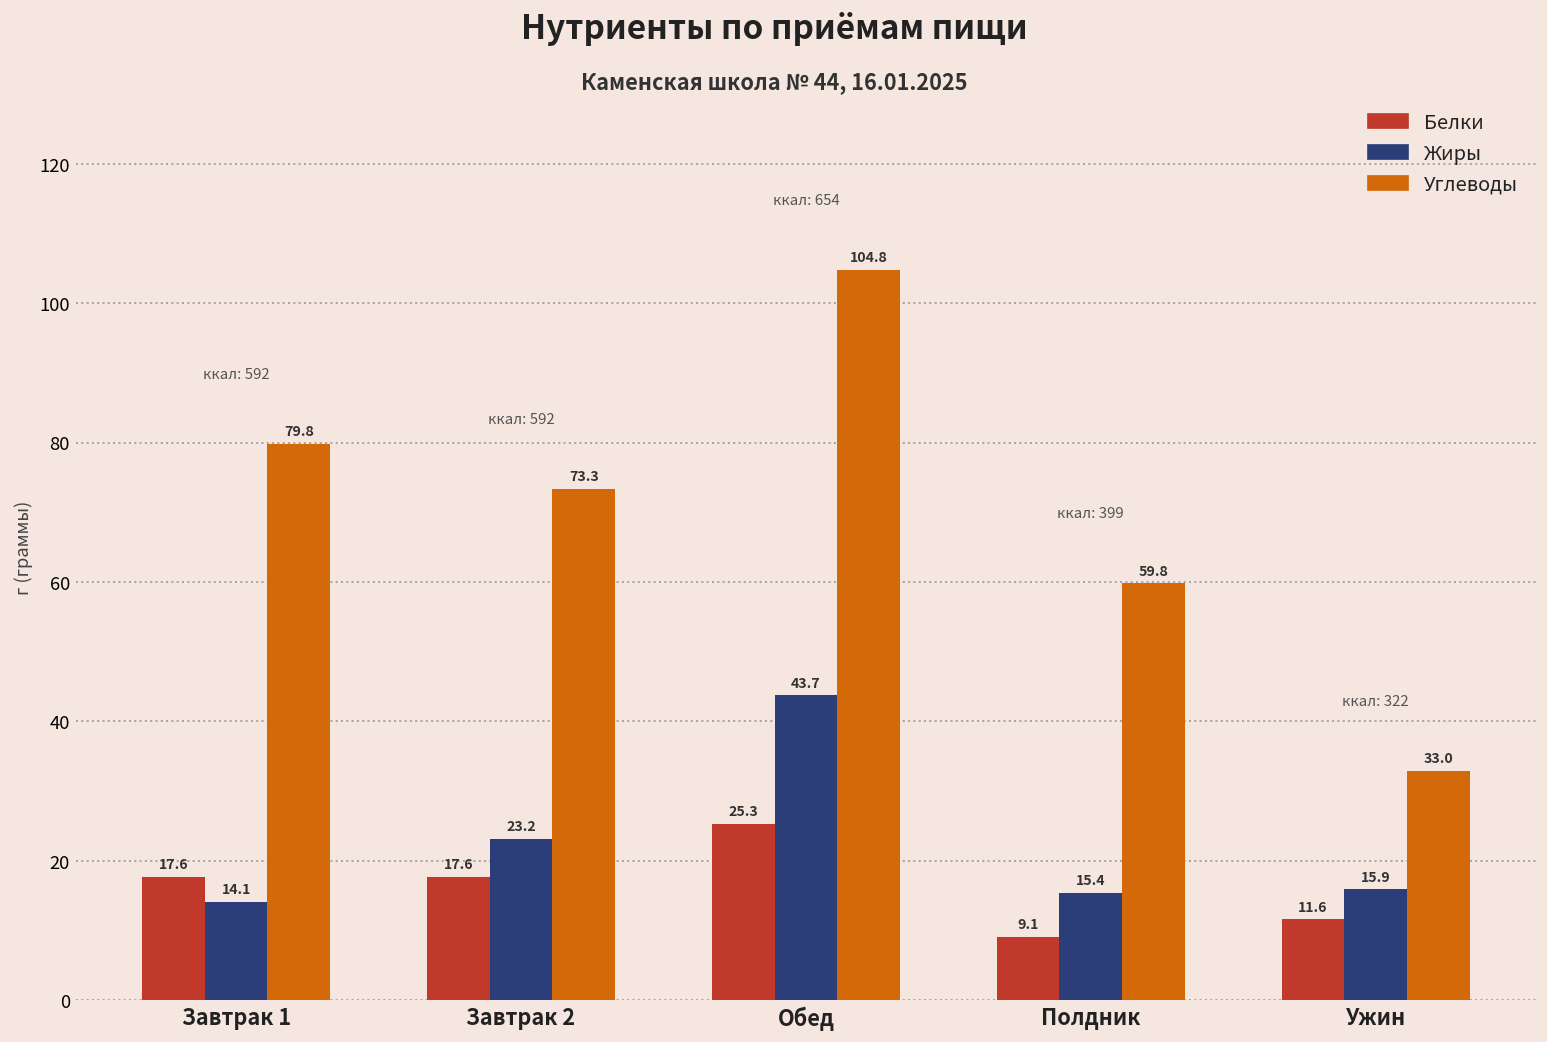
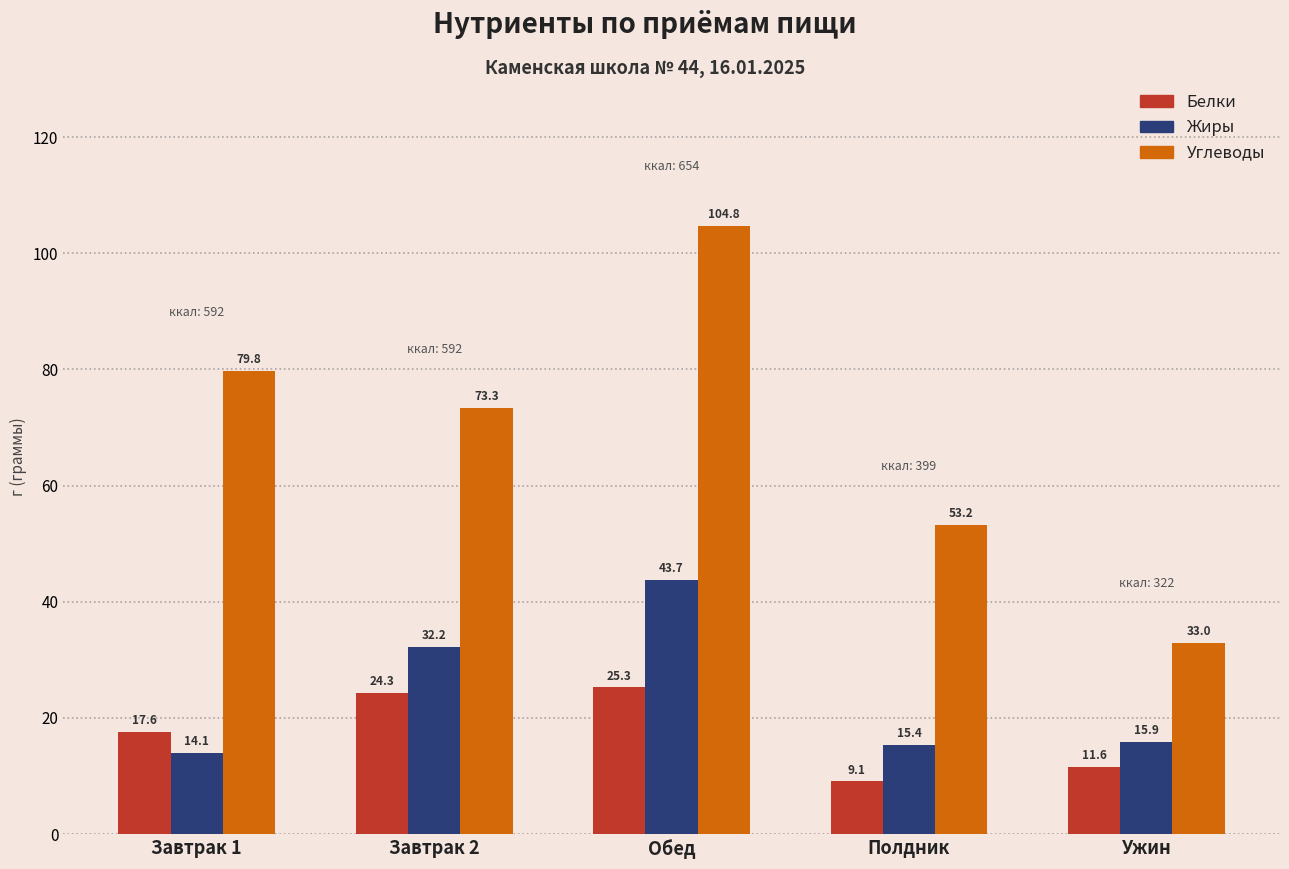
Белки, Завтрак 2: 17.6 -> 24.3
Жиры, Завтрак 2: 23.2 -> 32.2
Углеводы, Полдник: 59.8 -> 53.2
